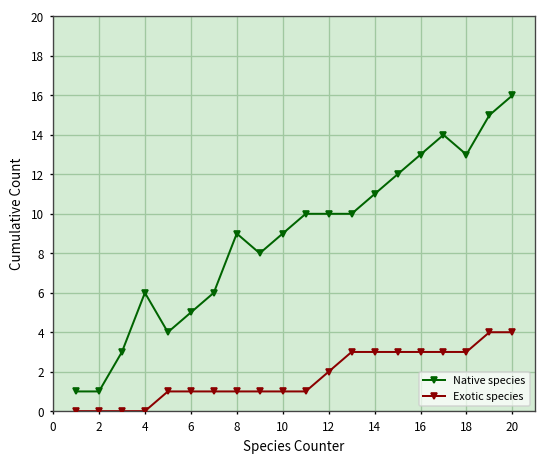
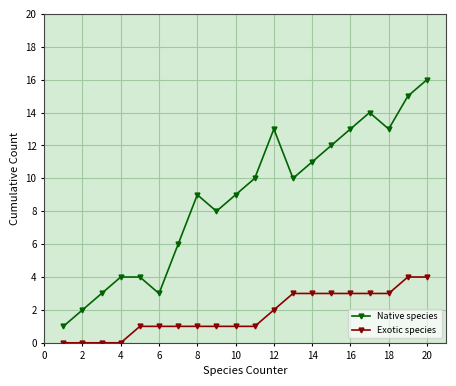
Native species, 2: 1 -> 2
Native species, 4: 6 -> 4
Native species, 6: 5 -> 3
Native species, 12: 10 -> 13
